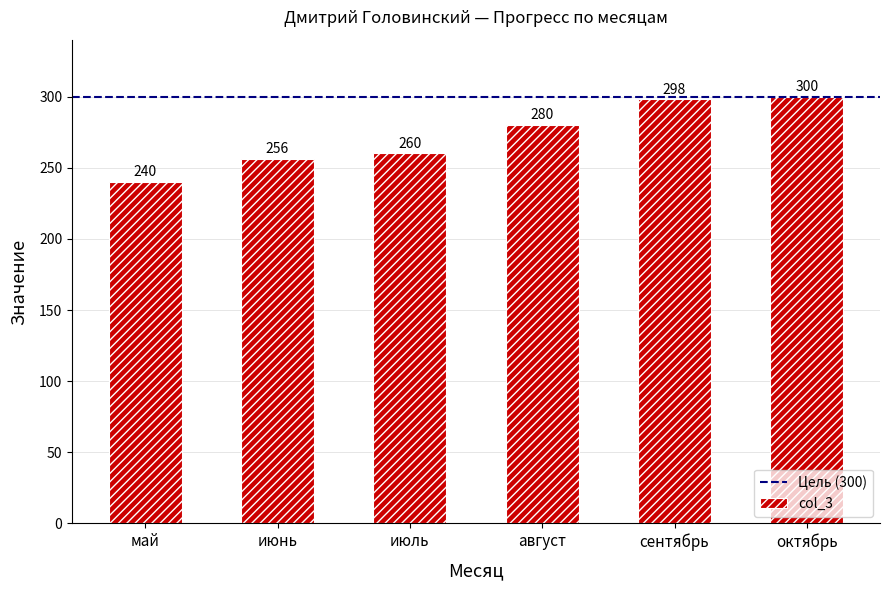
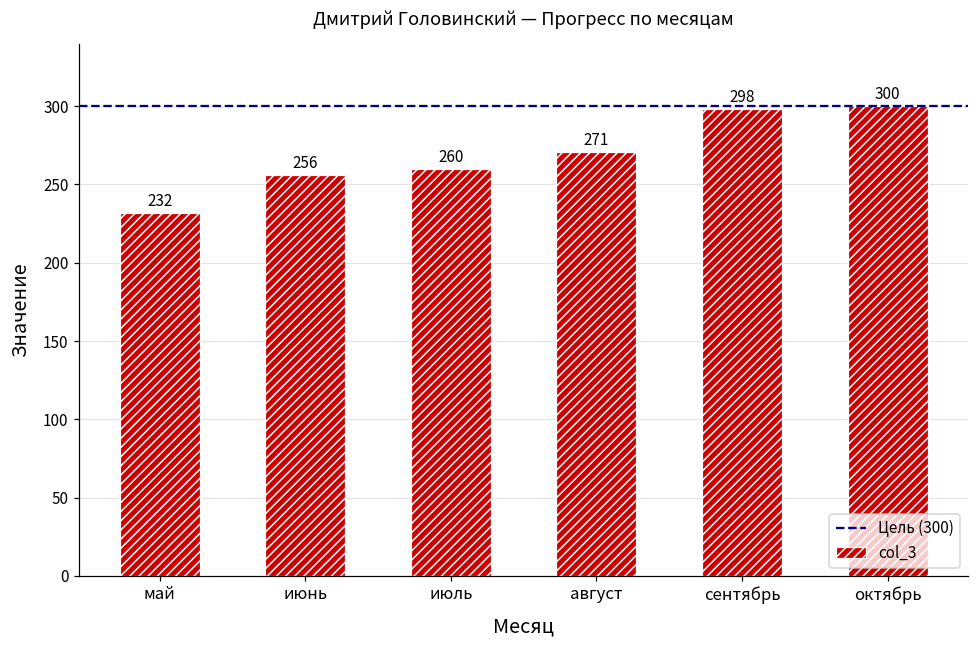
май: 240 -> 232
август: 280 -> 271
